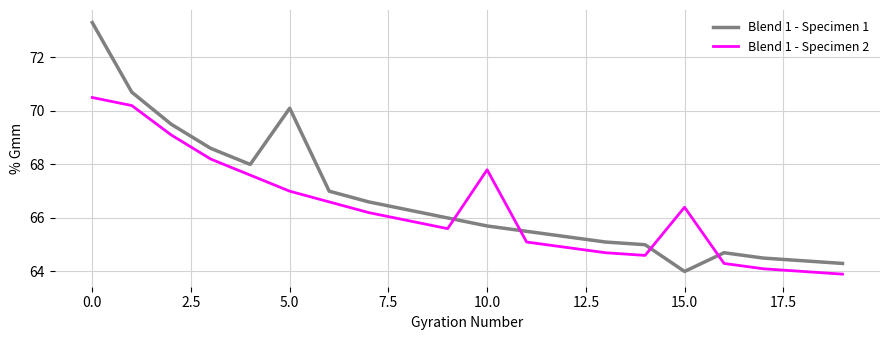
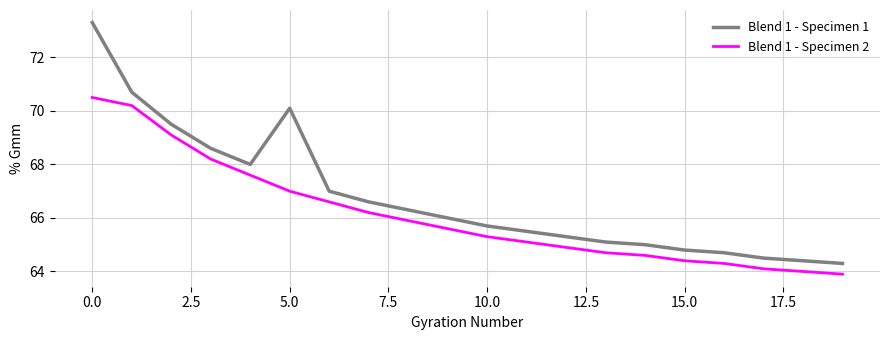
Blend 1 - Specimen 2, 10.0: 67.8 -> 65.3
Blend 1 - Specimen 1, 15.0: 64.0 -> 64.8
Blend 1 - Specimen 2, 15.0: 66.4 -> 64.4
